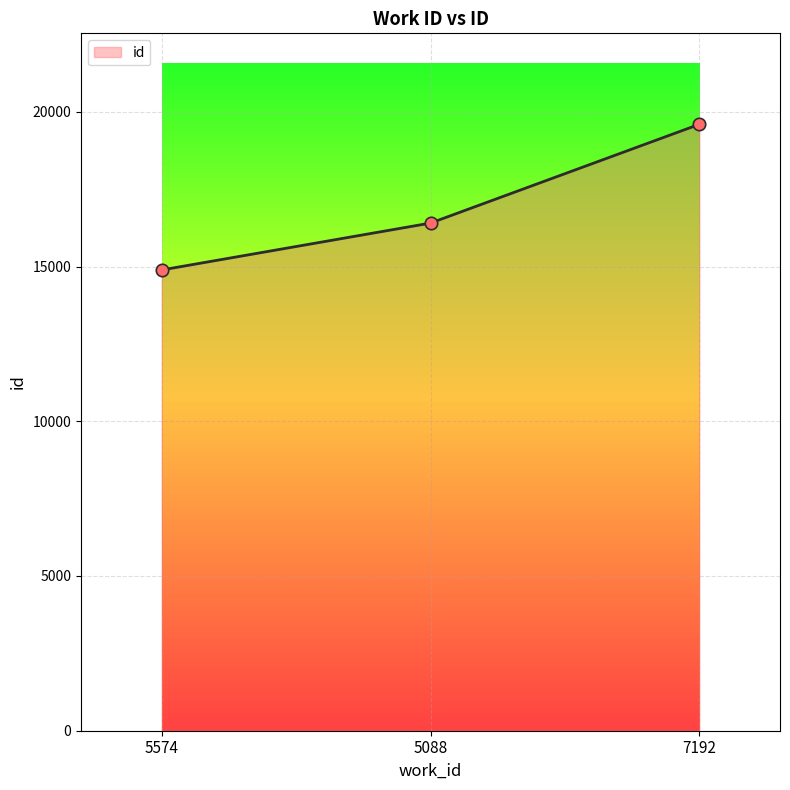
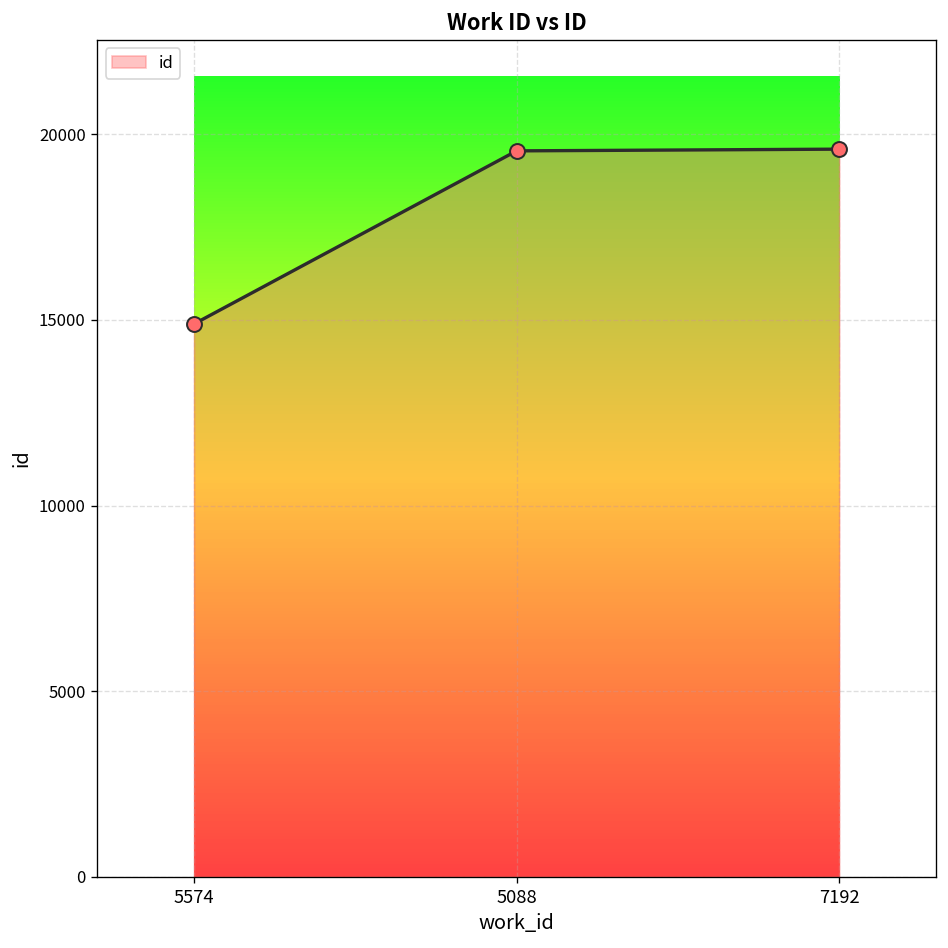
5088: 16400 -> 19600
